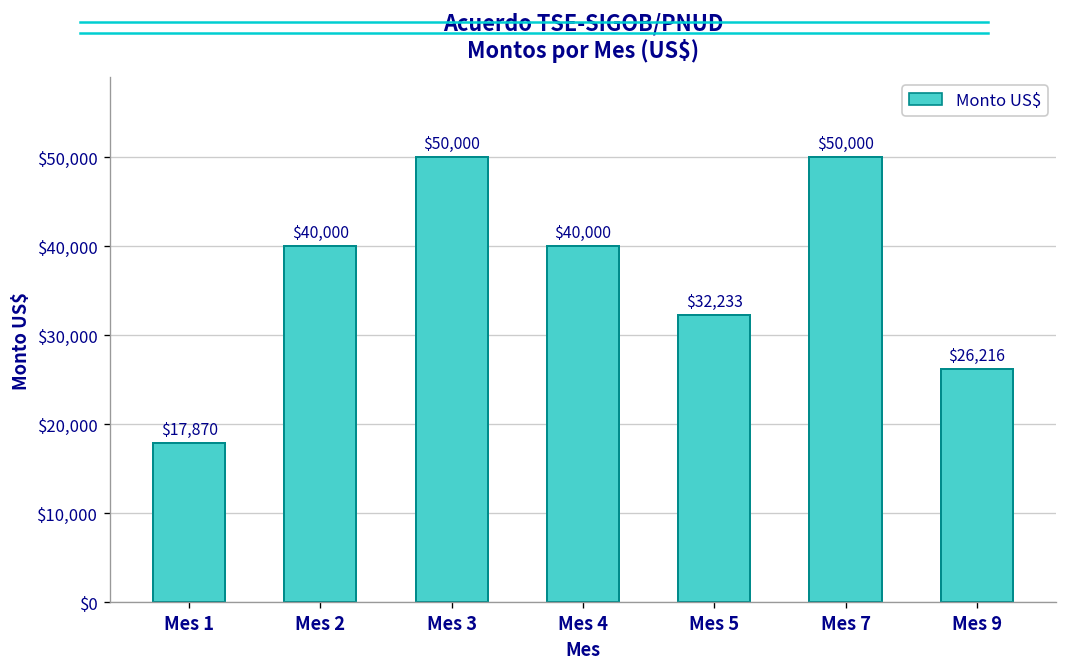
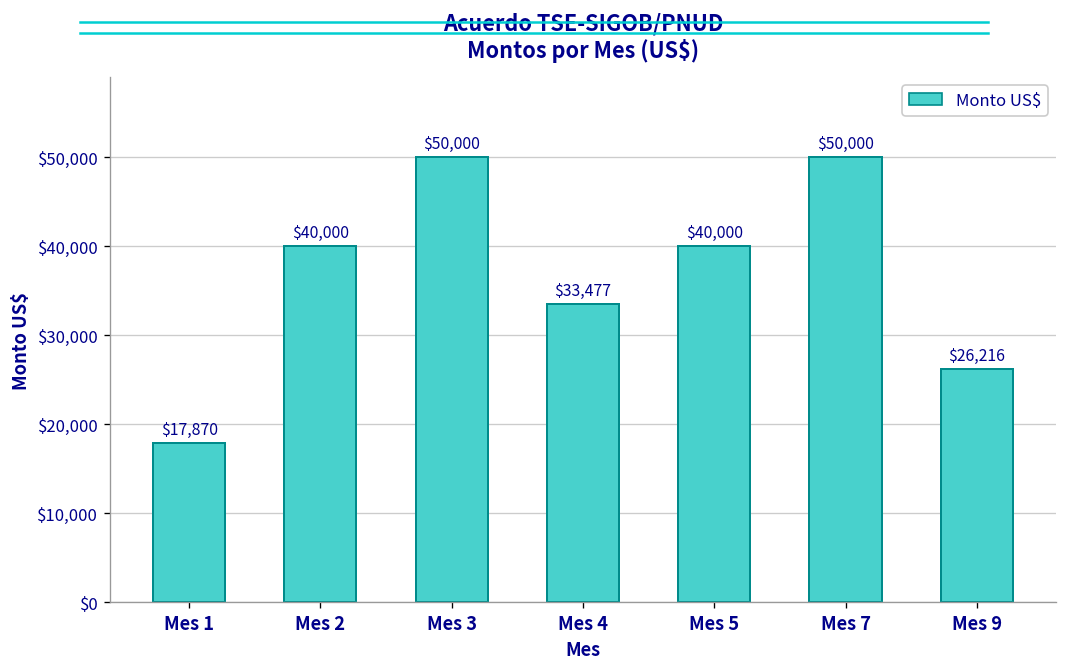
Mes 4: $40,000 -> $33,477
Mes 5: $32,233 -> $40,000
